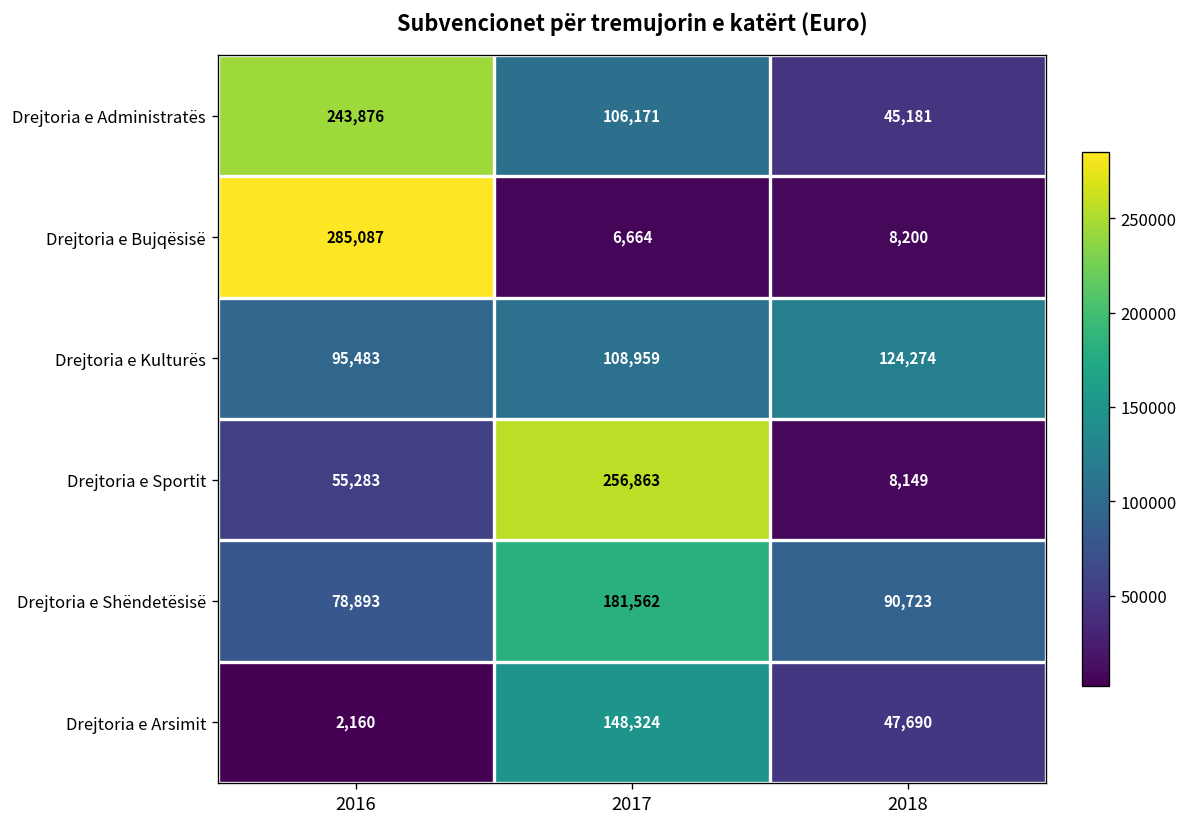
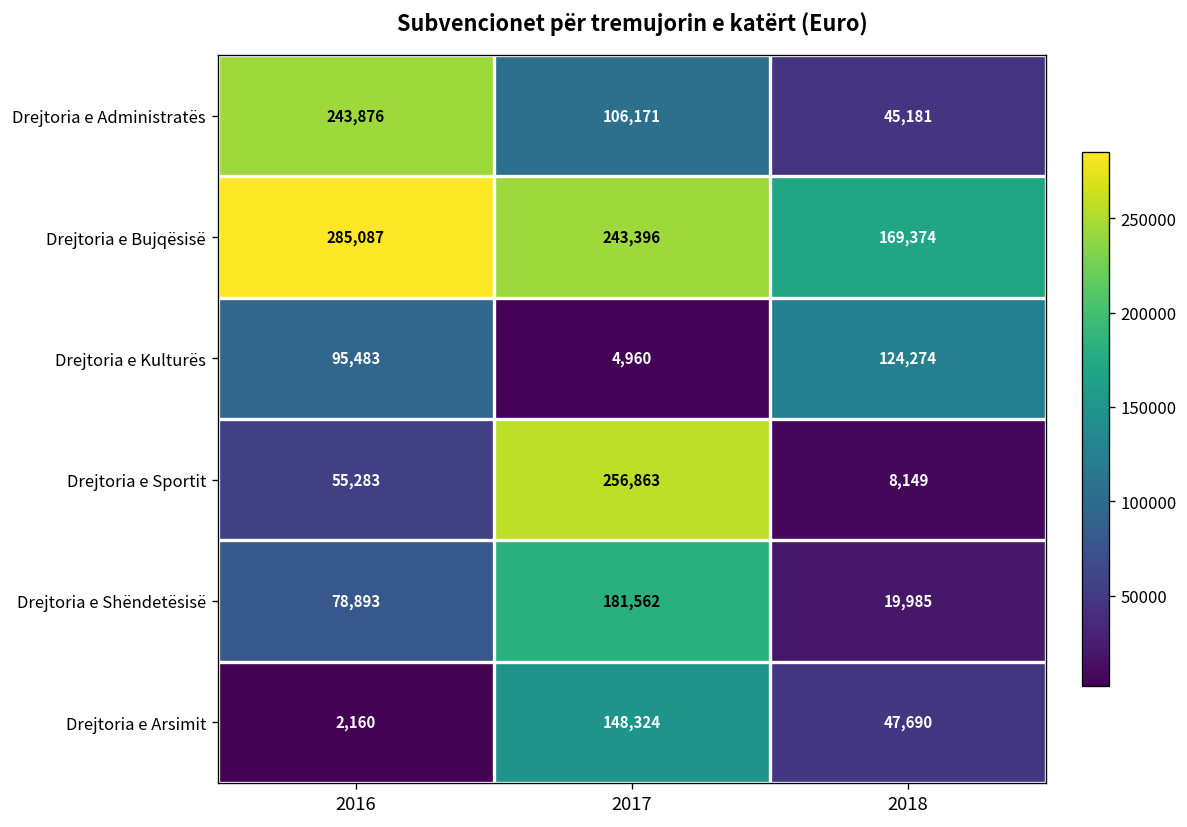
Drejtoria e Bujqësisë, 2017: 6,664 -> 243,396
Drejtoria e Bujqësisë, 2018: 8,200 -> 169,374
Drejtoria e Kulturës, 2017: 108,959 -> 4,960
Drejtoria e Shëndetësisë, 2018: 90,723 -> 19,985
